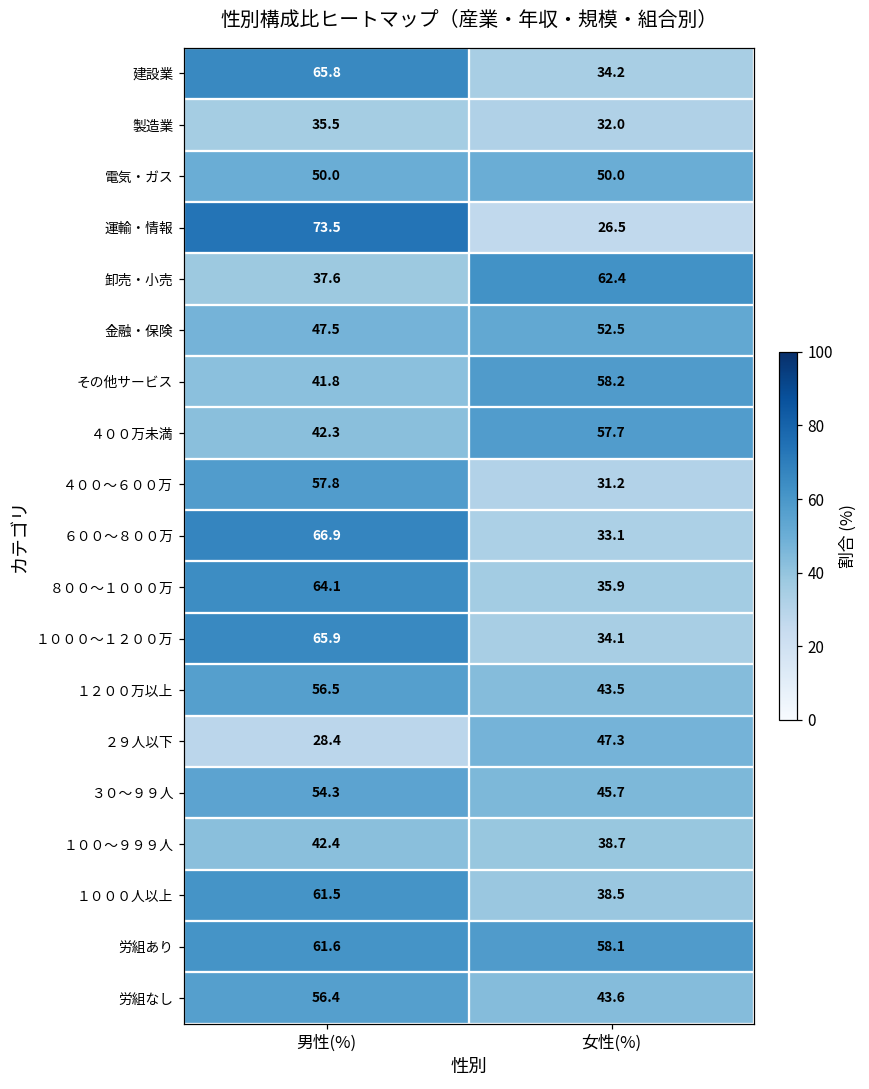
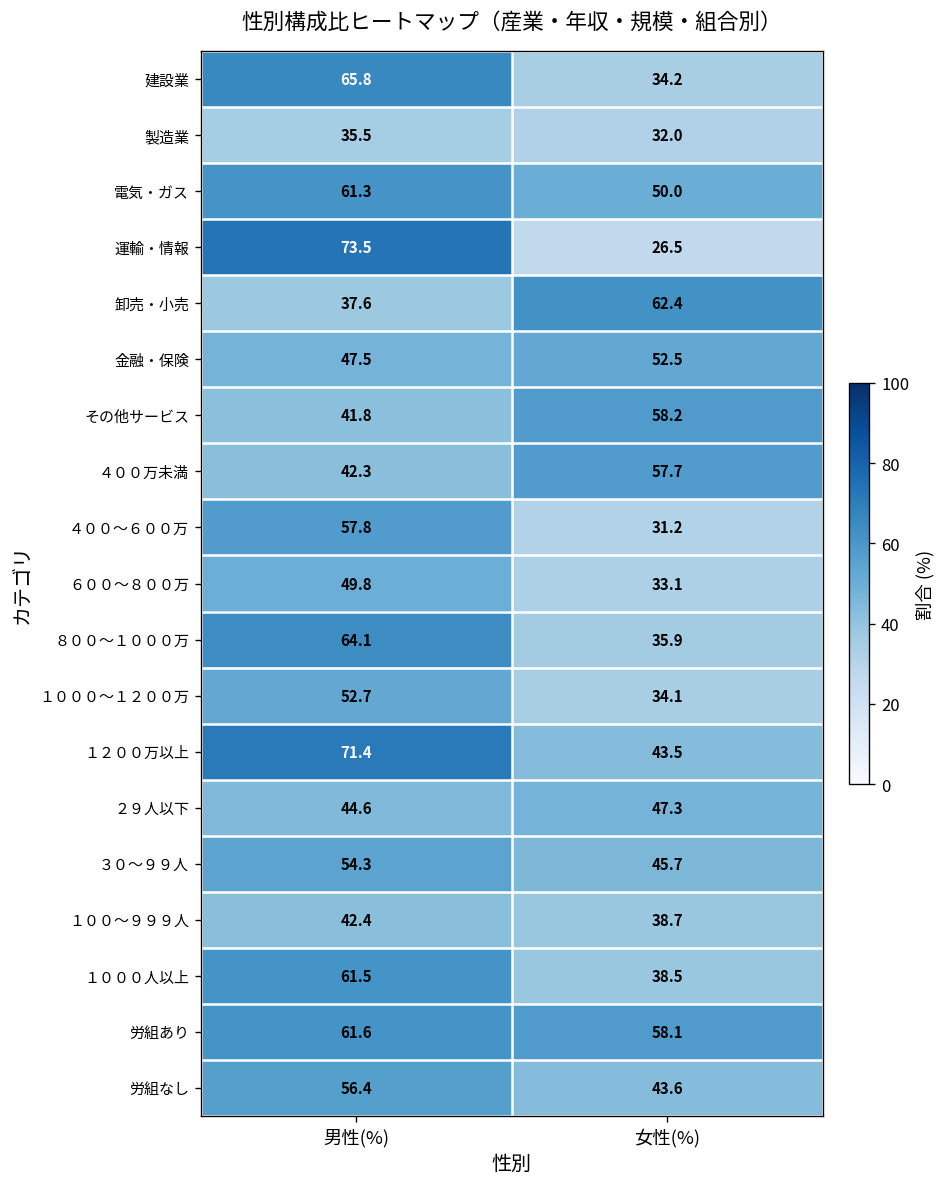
電気・ガス, 男性(%): 50.0 -> 61.3
６００～８００万, 男性(%): 66.9 -> 49.8
１０００～１２００万, 男性(%): 65.9 -> 52.7
１２００万以上, 男性(%): 56.5 -> 71.4
２９人以下, 男性(%): 28.4 -> 44.6
